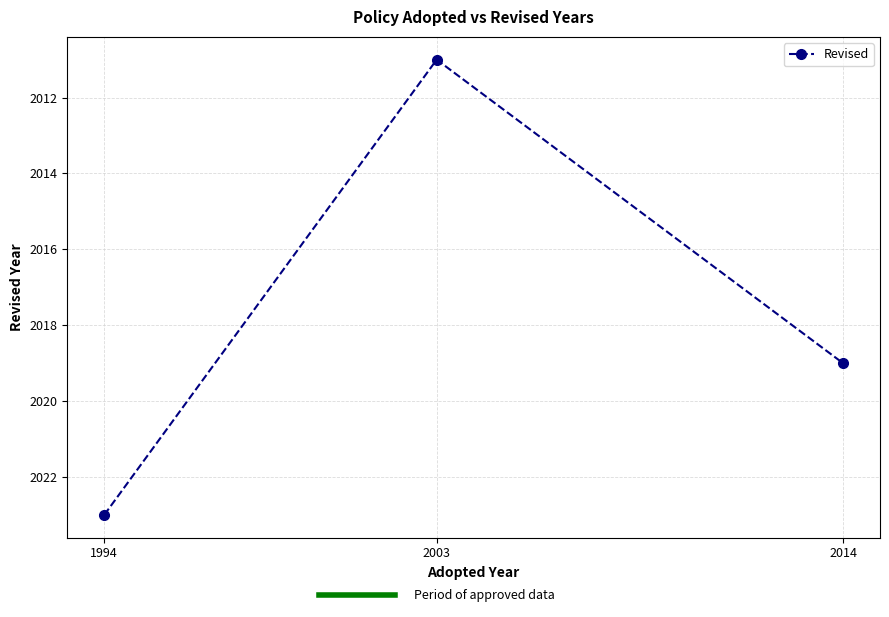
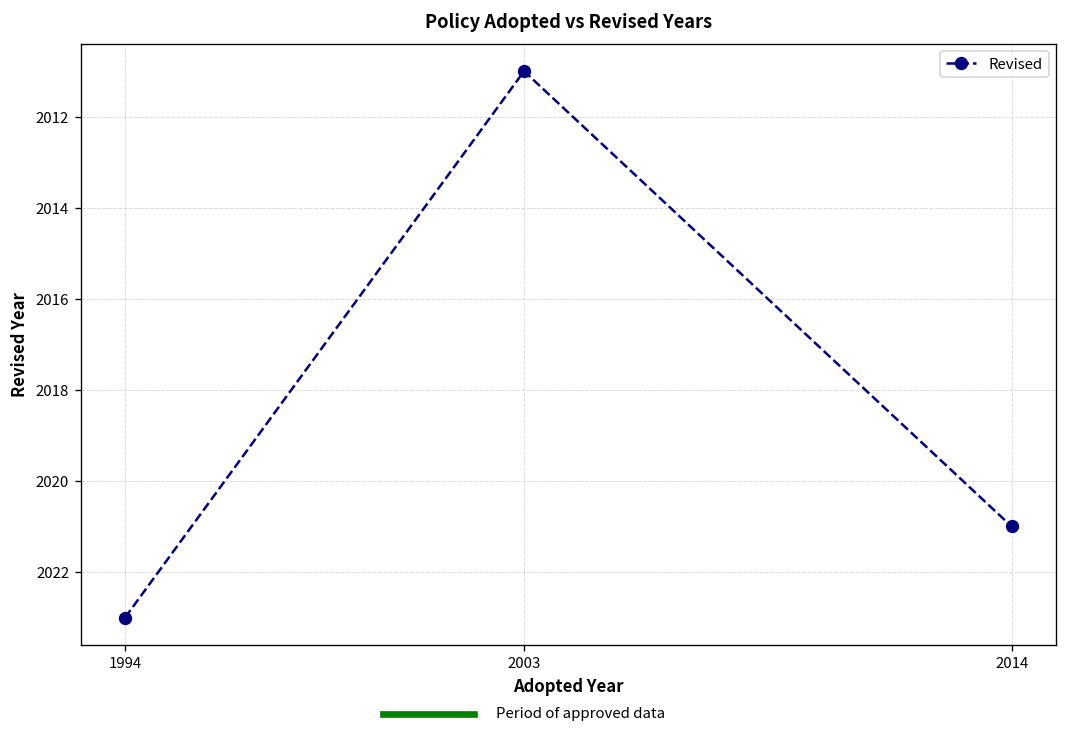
2014: 2019 -> 2021
